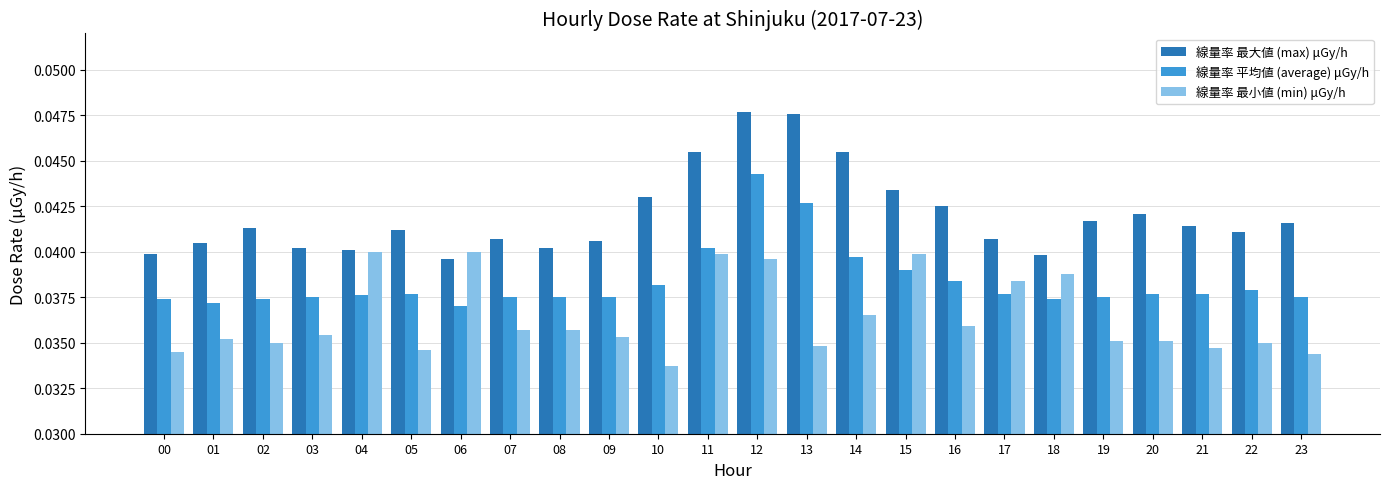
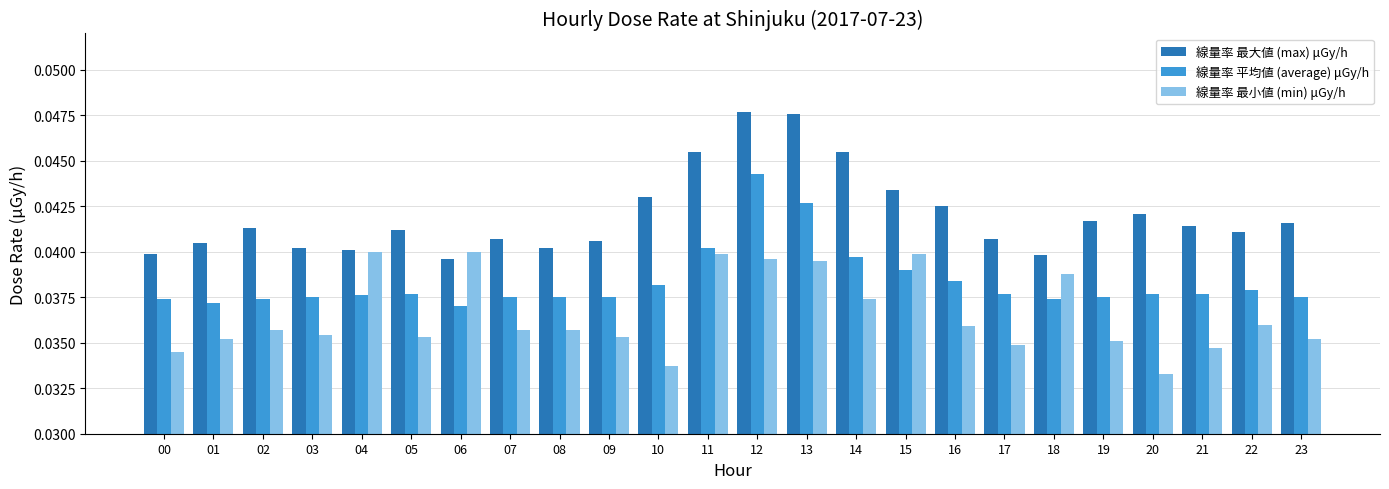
線量率 最小値 (min) μGy/h, 02: 0.0350 -> 0.0357
線量率 最小値 (min) μGy/h, 05: 0.0346 -> 0.0353
線量率 最小値 (min) μGy/h, 13: 0.0348 -> 0.0395
線量率 最小値 (min) μGy/h, 14: 0.0365 -> 0.0374
線量率 最小値 (min) μGy/h, 17: 0.0384 -> 0.0349
線量率 最小値 (min) μGy/h, 20: 0.0351 -> 0.0333
線量率 最小値 (min) μGy/h, 22: 0.035 -> 0.036
線量率 最小値 (min) μGy/h, 23: 0.0344 -> 0.0352
